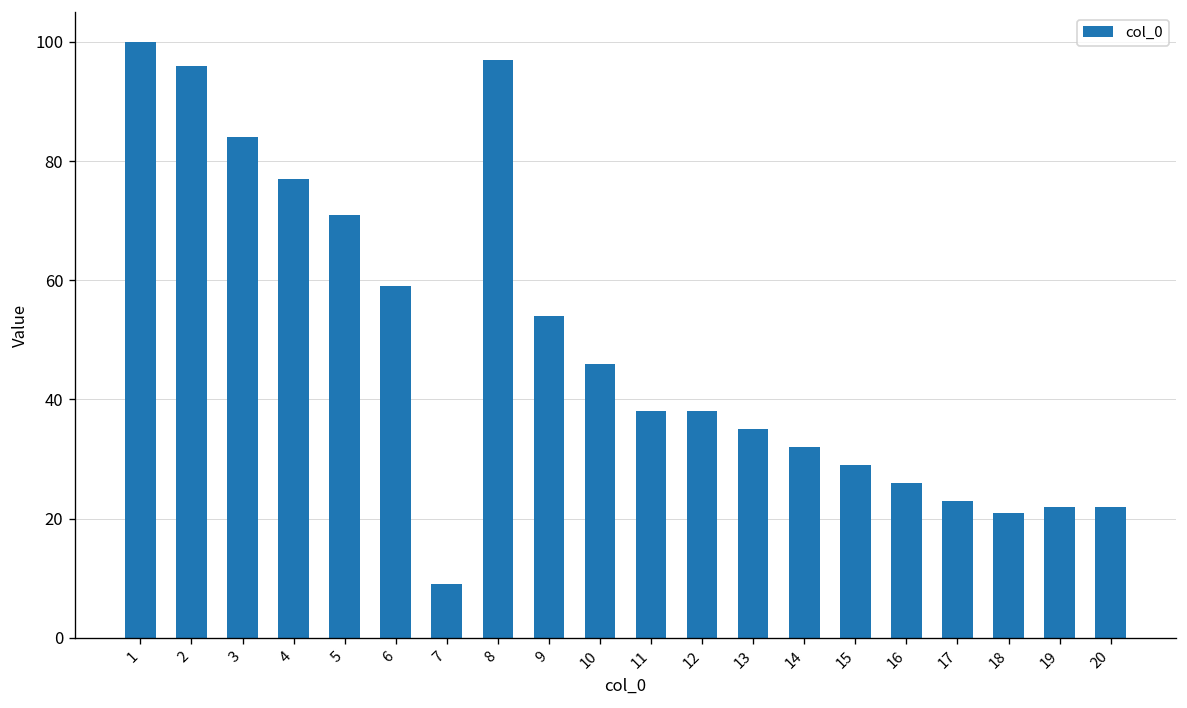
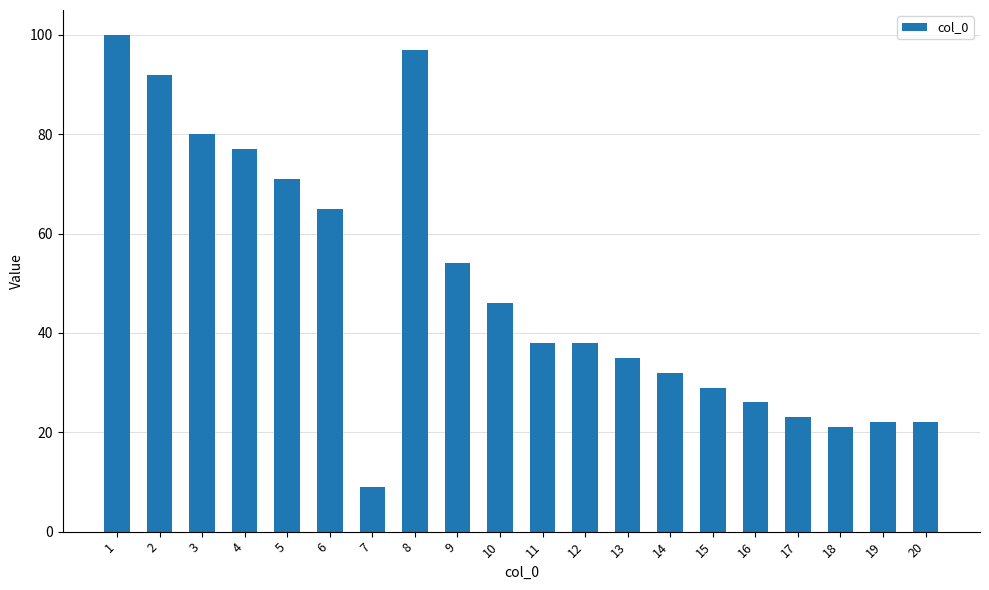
2: 96 -> 92
3: 84 -> 80
6: 59 -> 65
